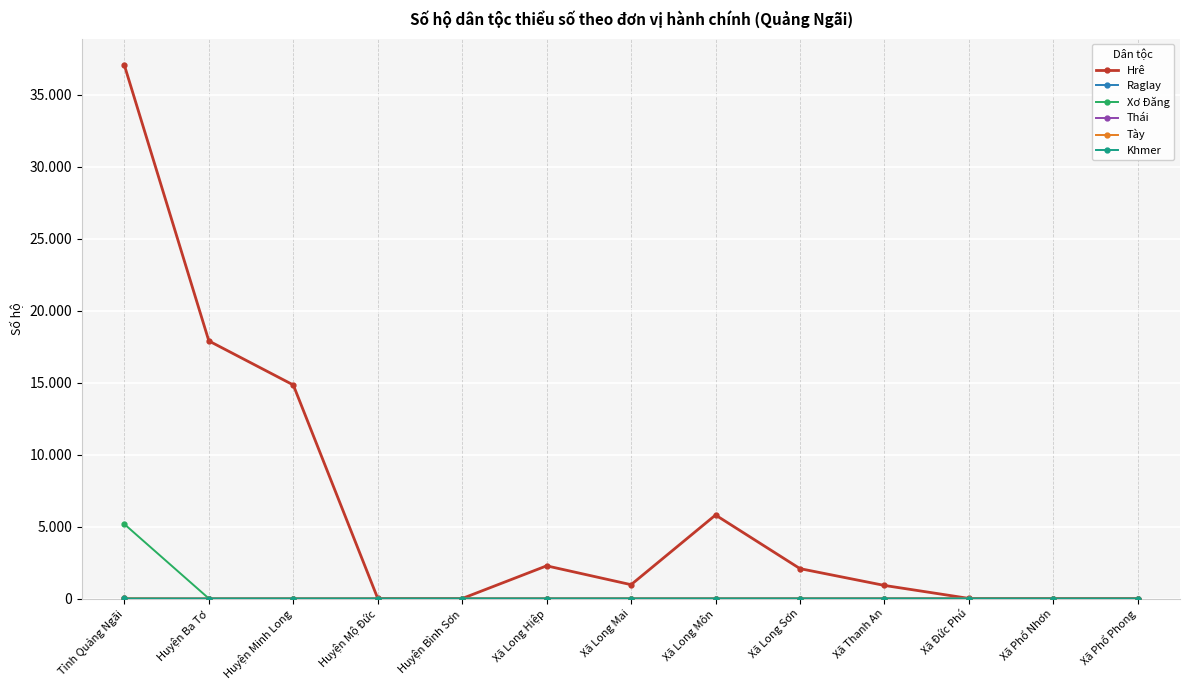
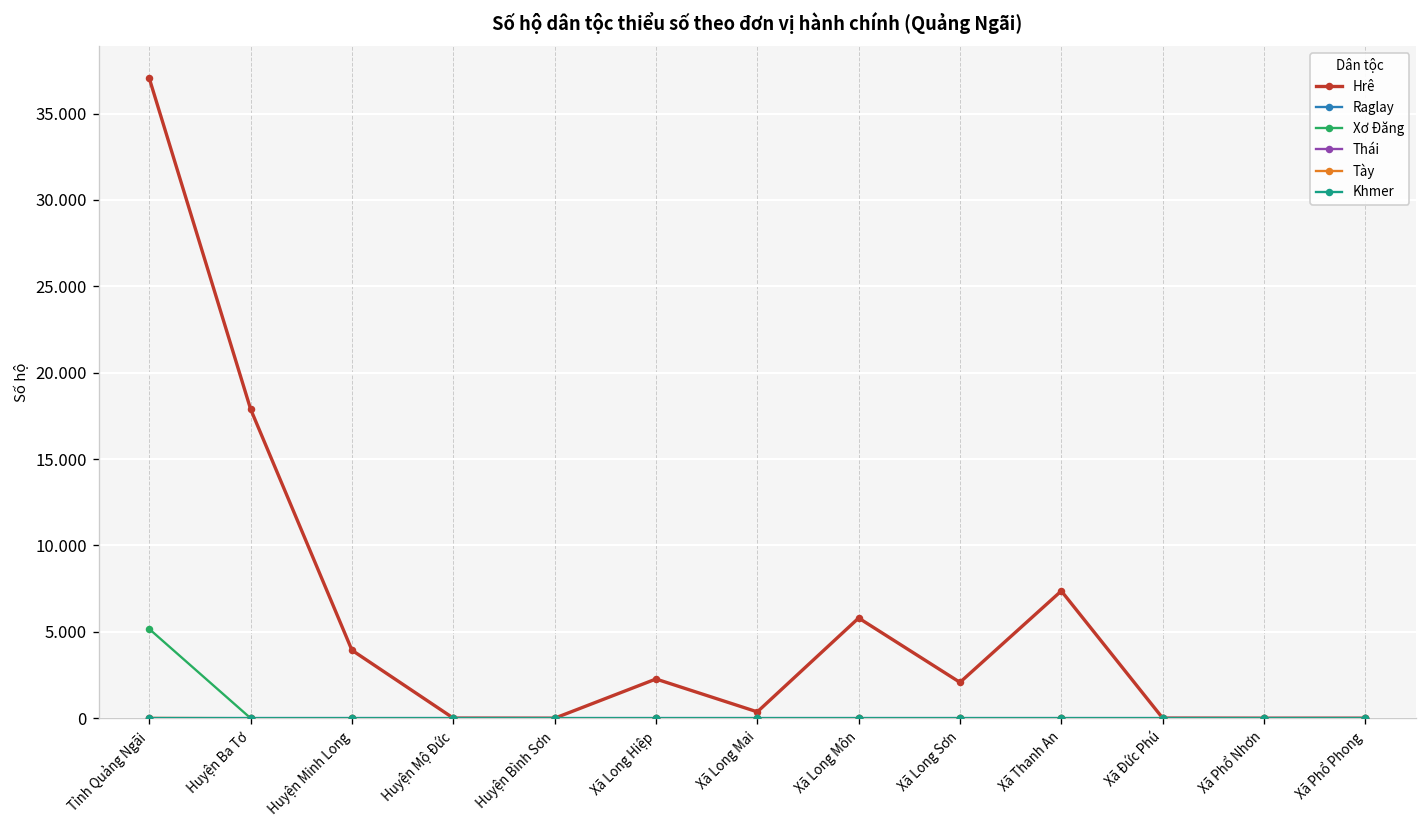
Hrê, Huyện Minh Long: 14.8 -> 3.9
Hrê, Xã Long Mai: 1.0 -> 0.4
Hrê, Xã Thanh An: 0.9 -> 7.4
